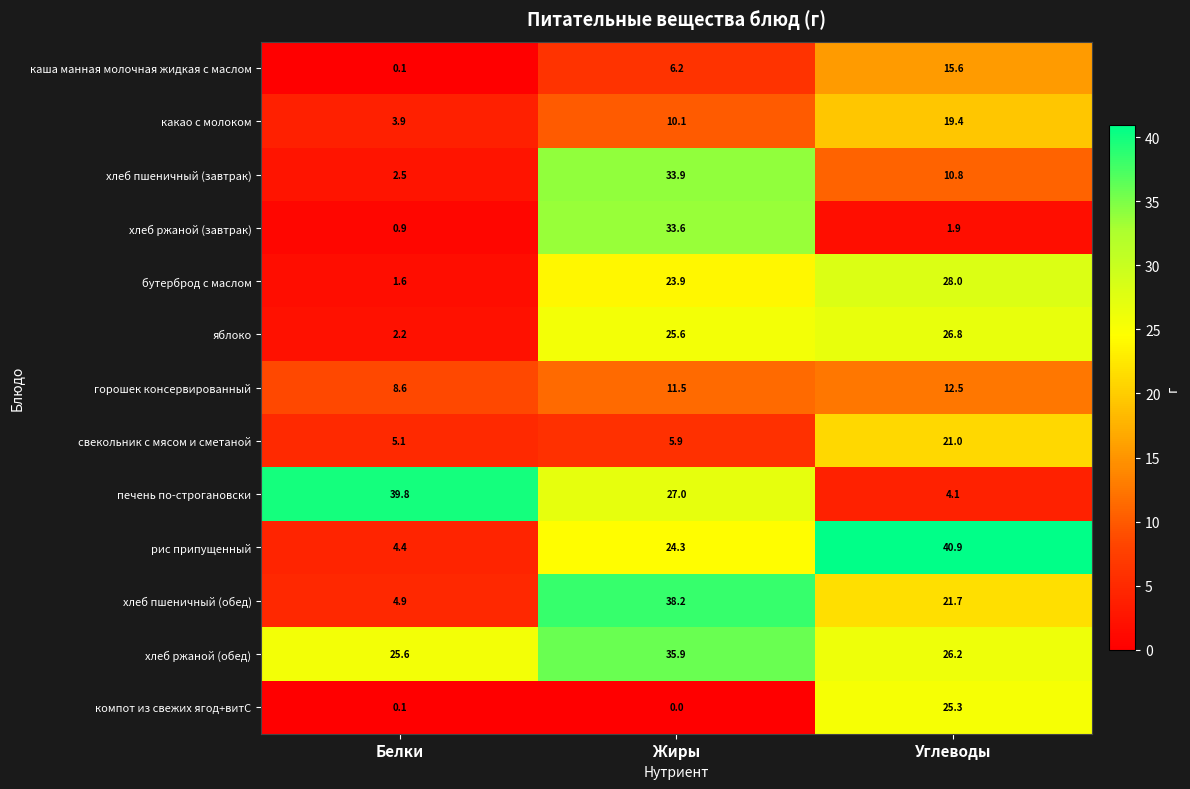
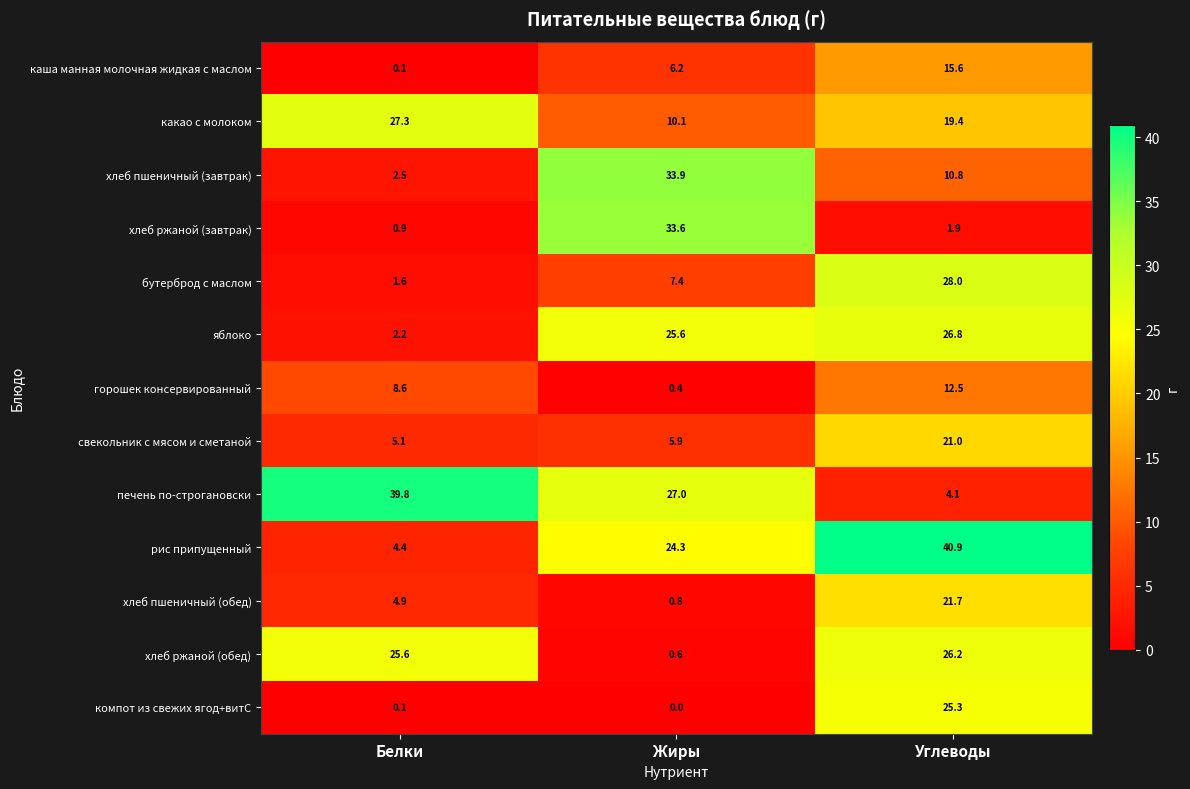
какао с молоком, Белки: 3.9 -> 27.3
бутерброд с маслом, Жиры: 23.9 -> 7.4
горошек консервированный, Жиры: 11.5 -> 0.4
хлеб пшеничный (обед), Жиры: 38.2 -> 0.8
хлеб ржаной (обед), Жиры: 35.9 -> 0.6
